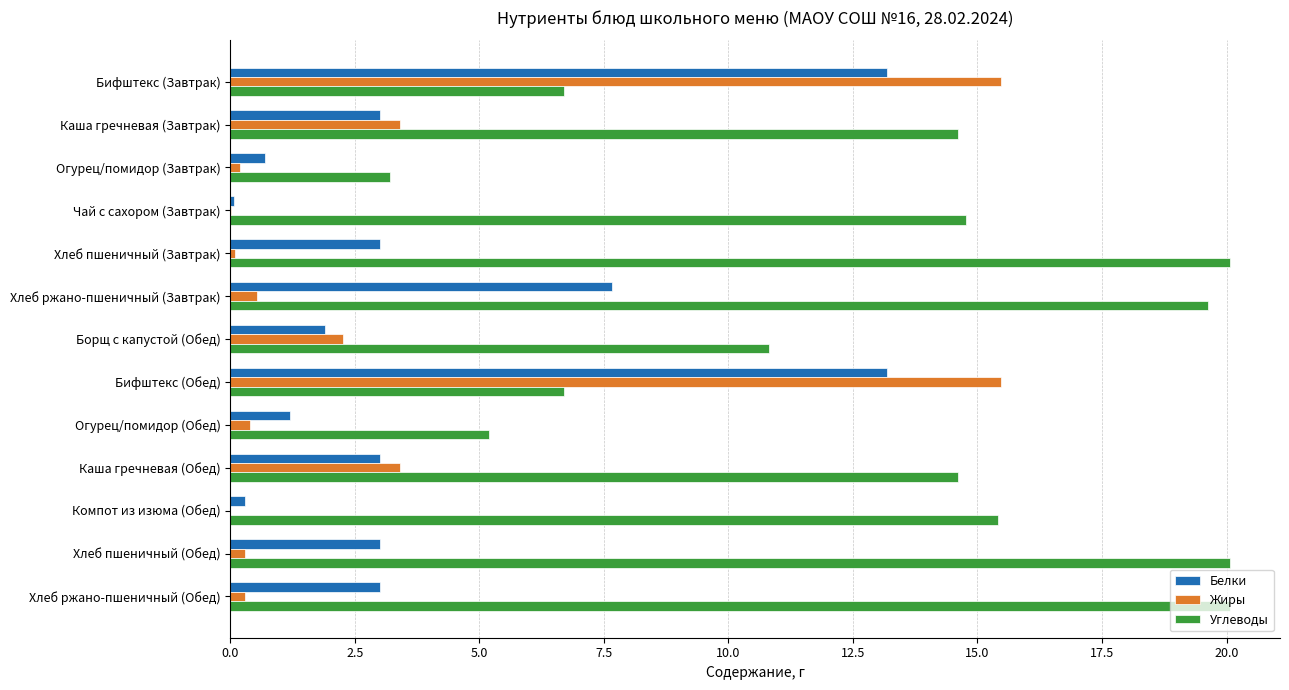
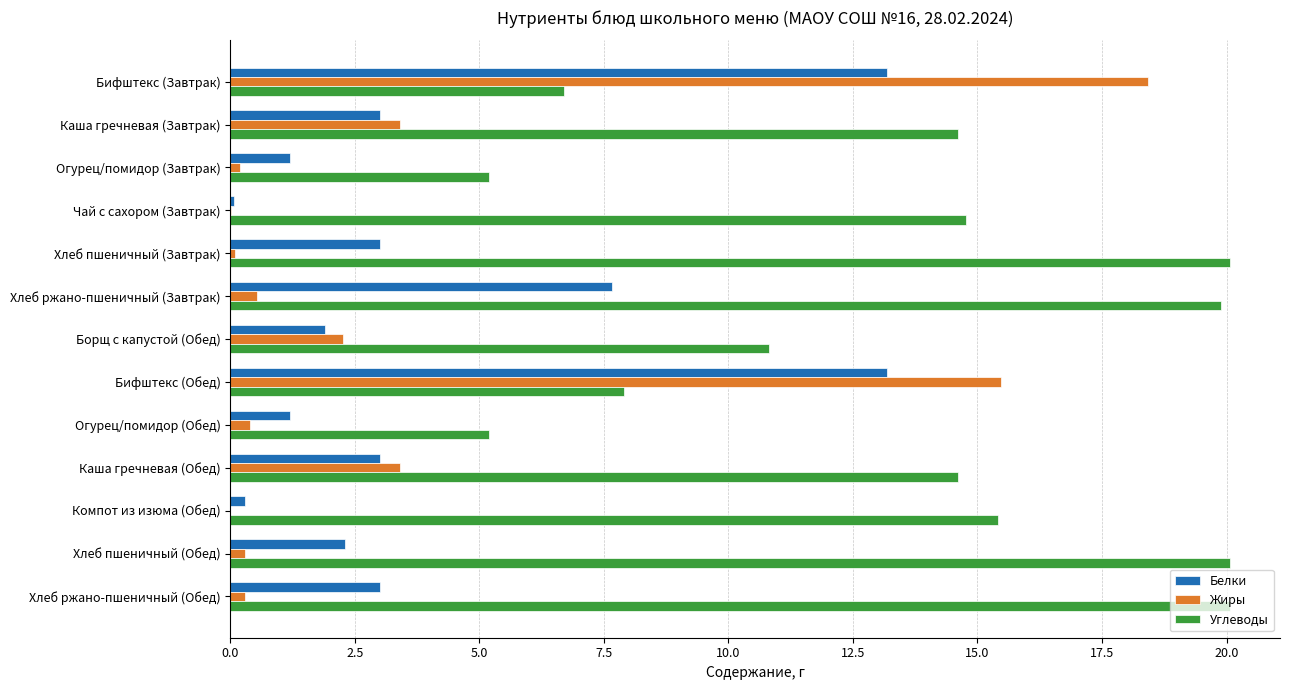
Жиры, Бифштекс (Завтрак): 15.5 -> 18.4
Белки, Огурец/помидор (Завтрак): 0.7 -> 1.2
Углеводы, Огурец/помидор (Завтрак): 3.2 -> 5.2
Углеводы, Хлеб ржано-пшеничный (Завтрак): 19.6 -> 19.9
Углеводы, Бифштекс (Обед): 6.7 -> 7.9
Белки, Хлеб пшеничный (Обед): 3.0 -> 2.3
